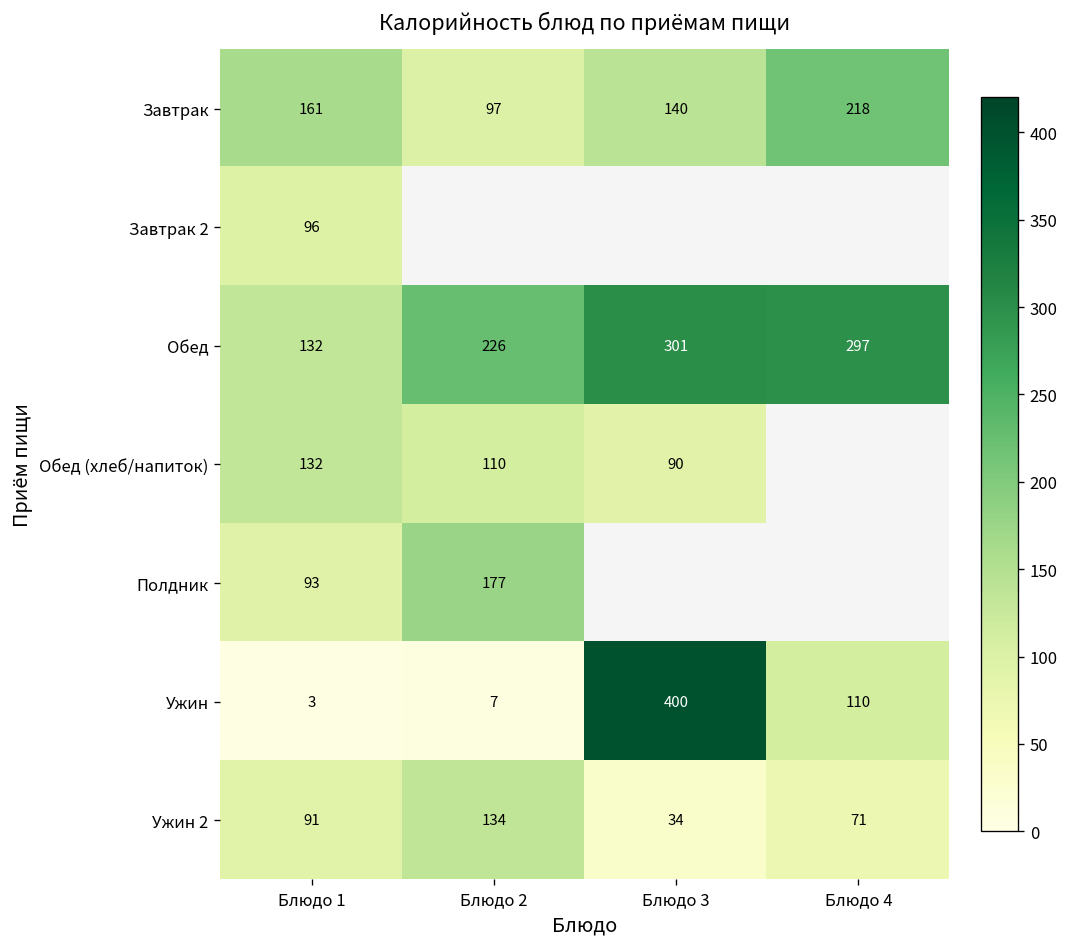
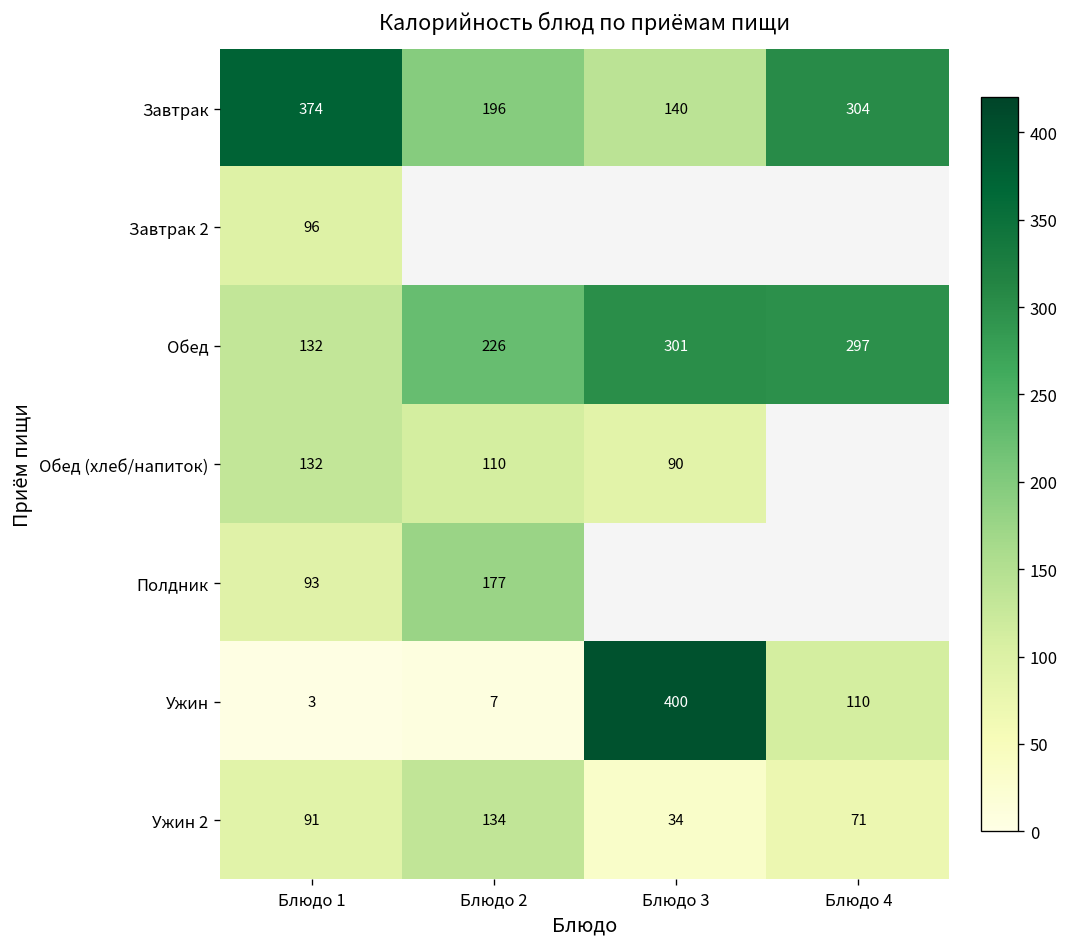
Завтрак, Блюдо 1: 161 -> 374
Завтрак, Блюдо 2: 97 -> 196
Завтрак, Блюдо 4: 218 -> 304
